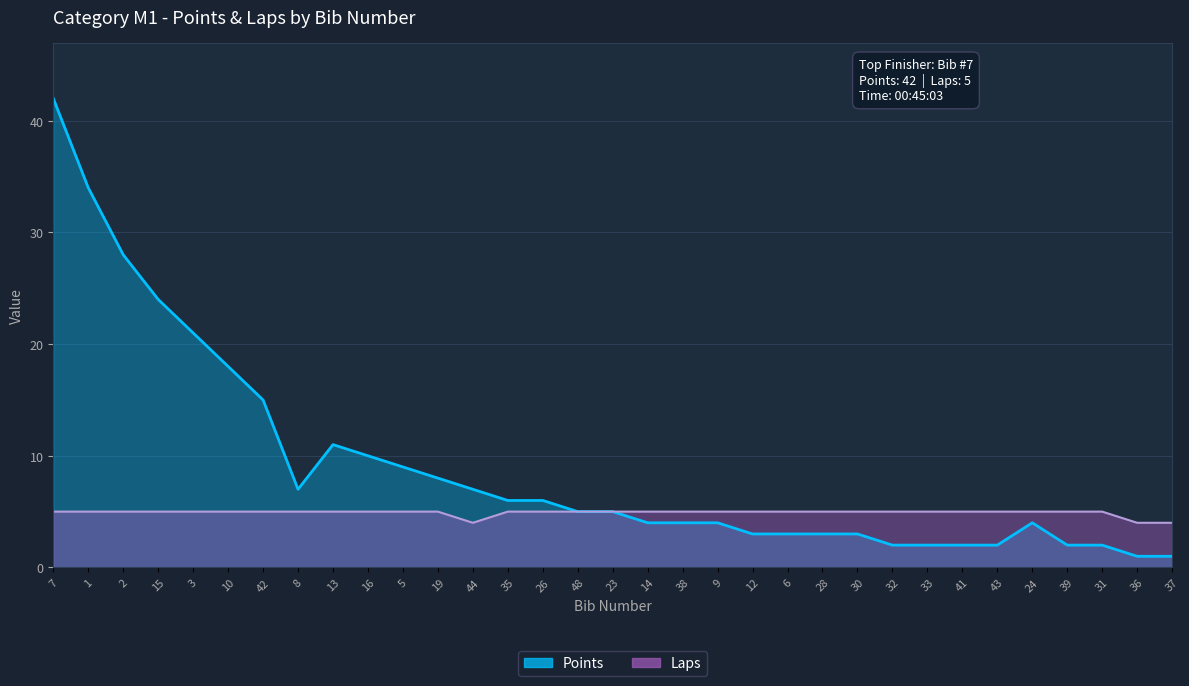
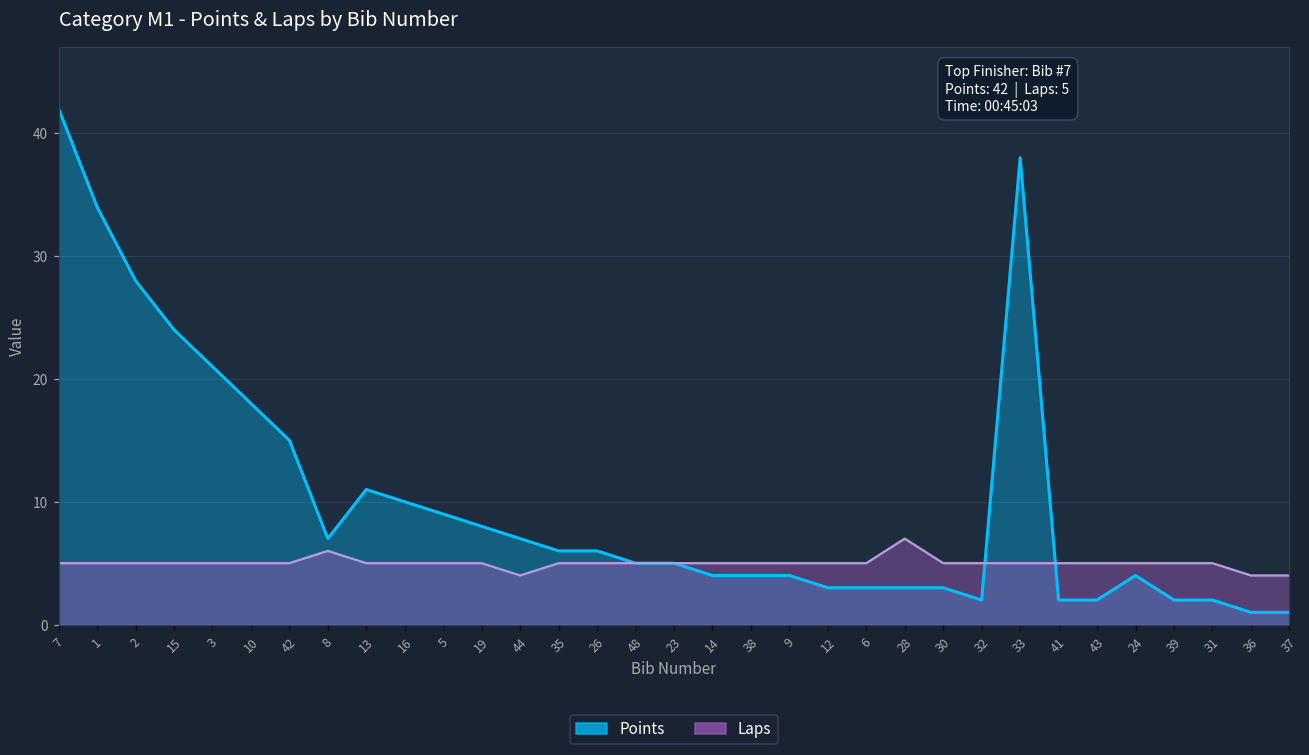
Laps, 8: 5 -> 6
Laps, 28: 5 -> 7
Points, 33: 2 -> 38
